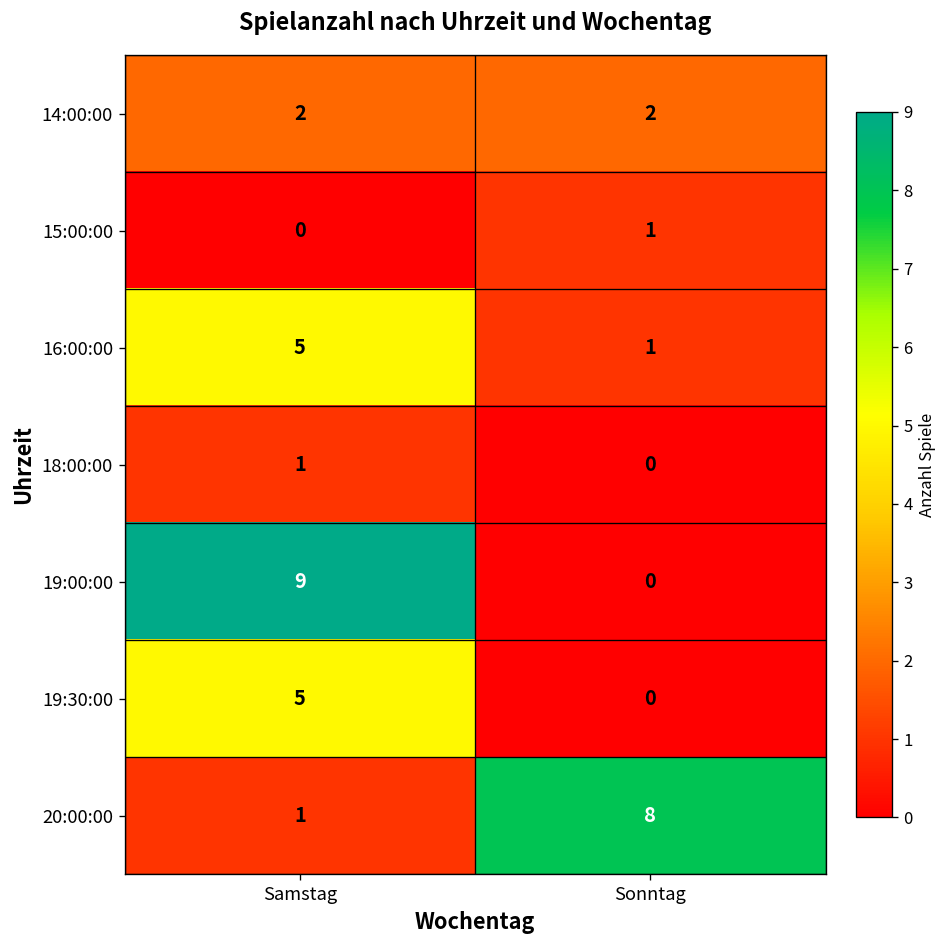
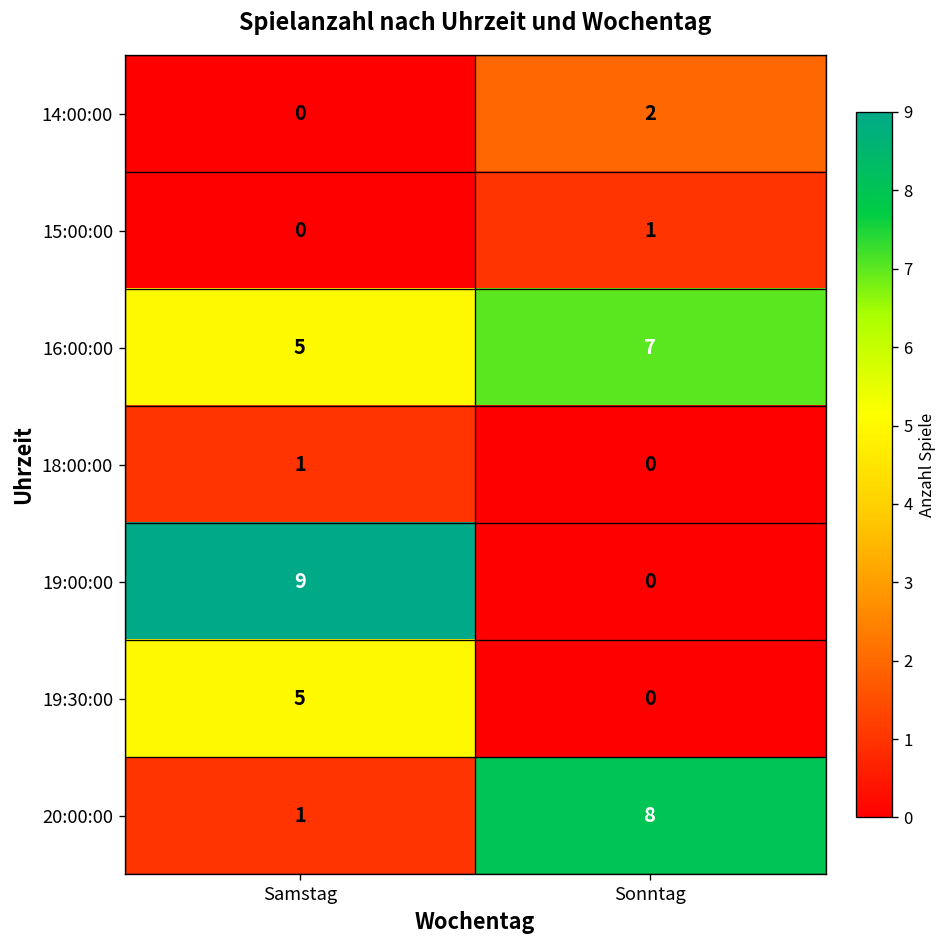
14:00:00, Samstag: 2 -> 0
16:00:00, Sonntag: 1 -> 7
